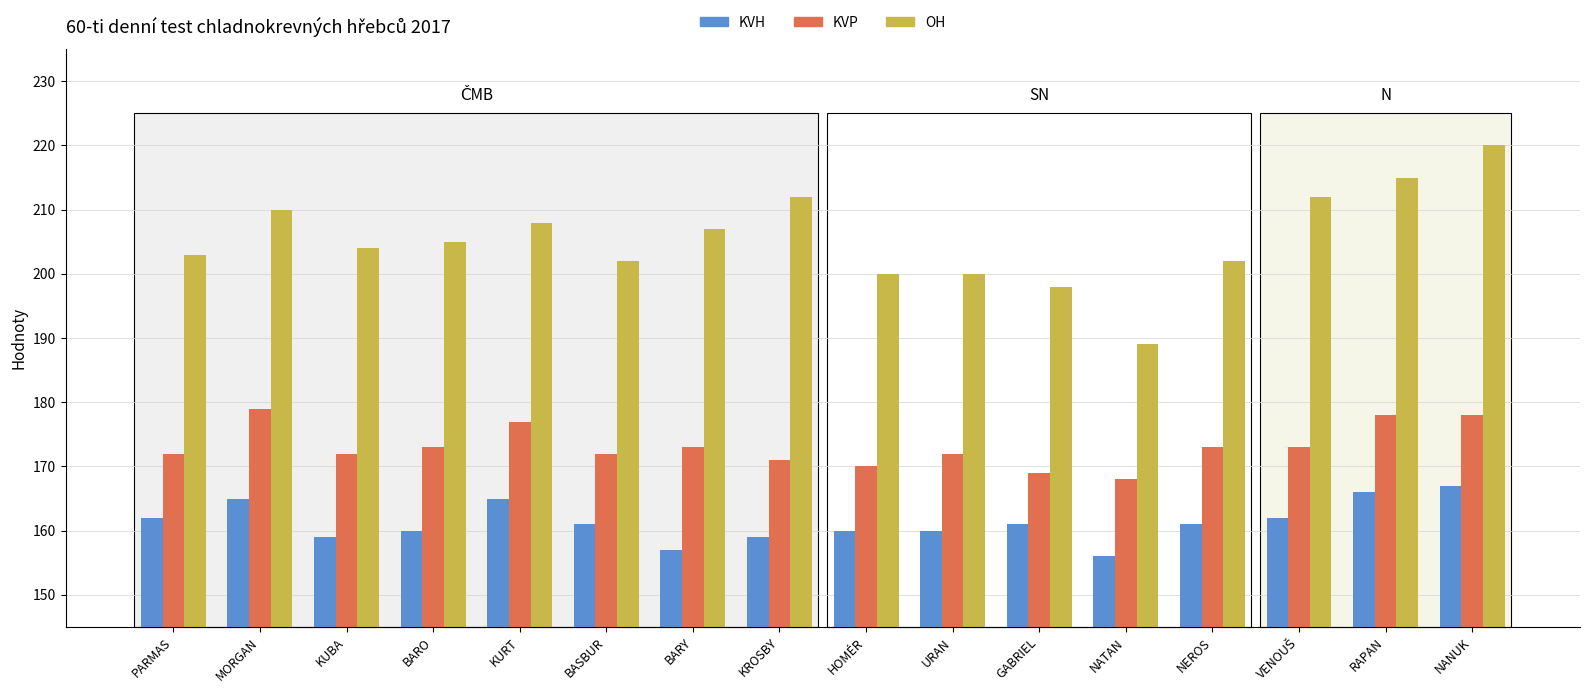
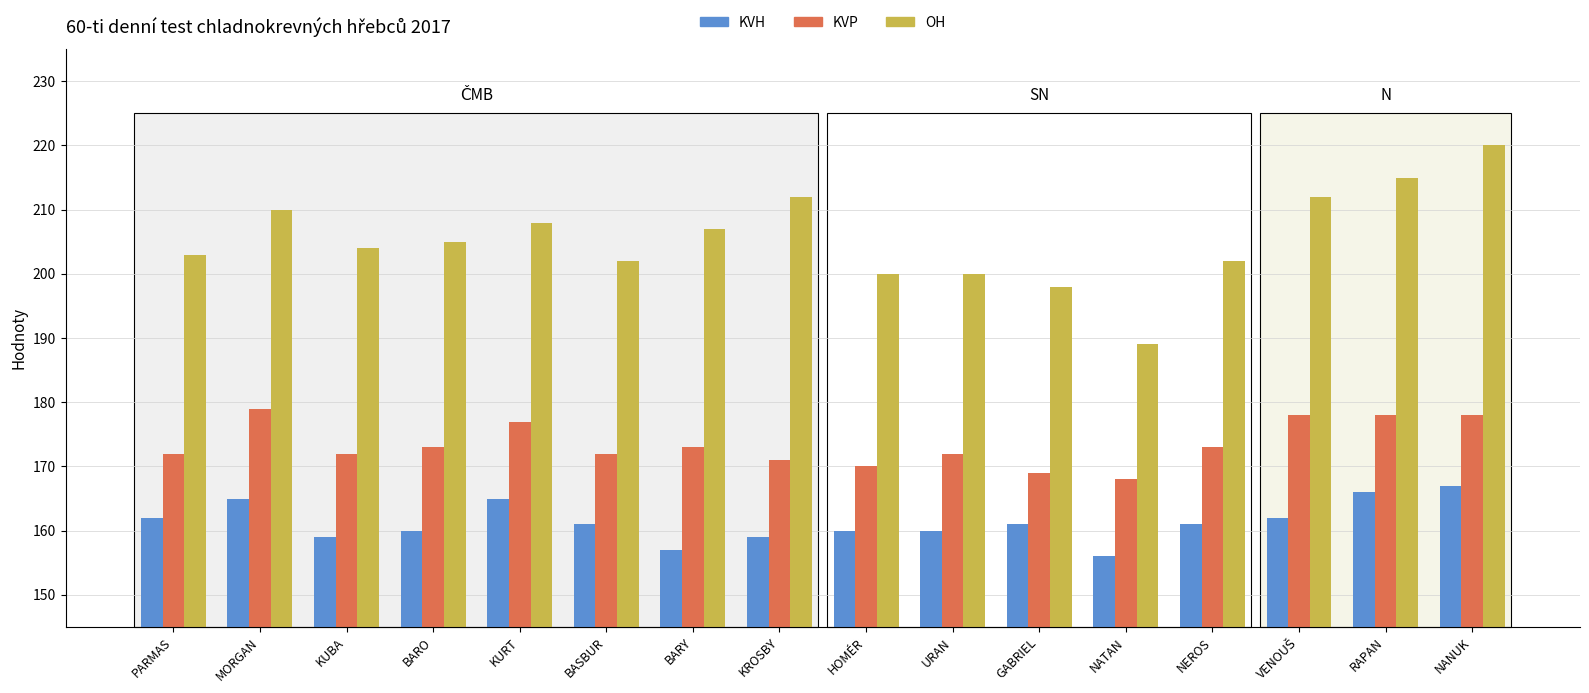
KVP, VENOUŠ: 173 -> 178
